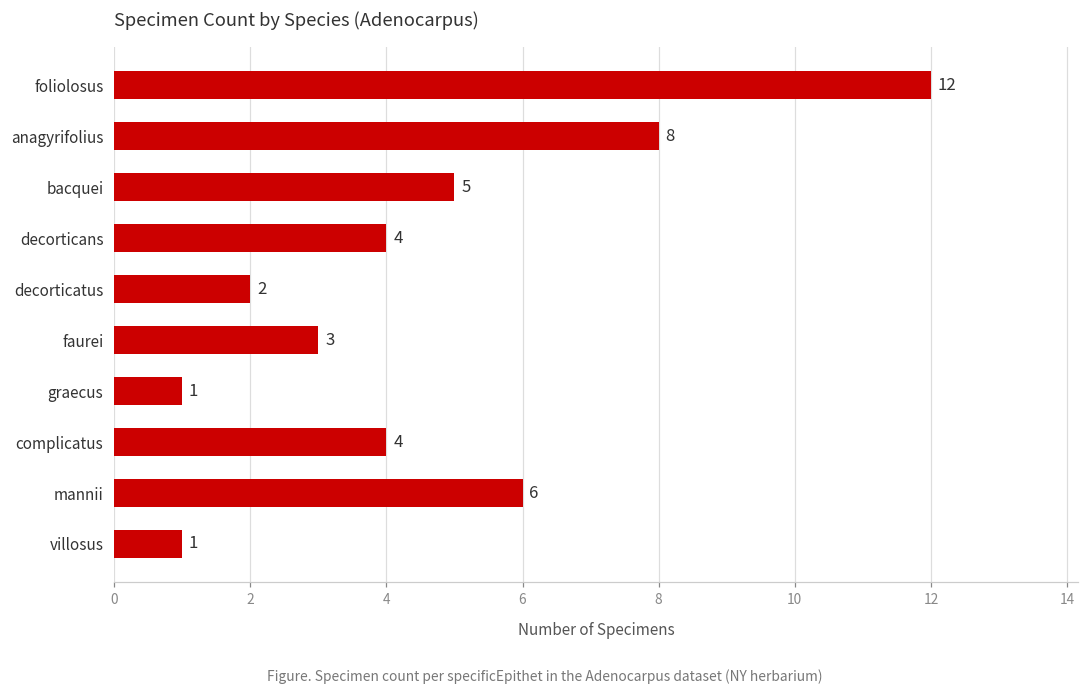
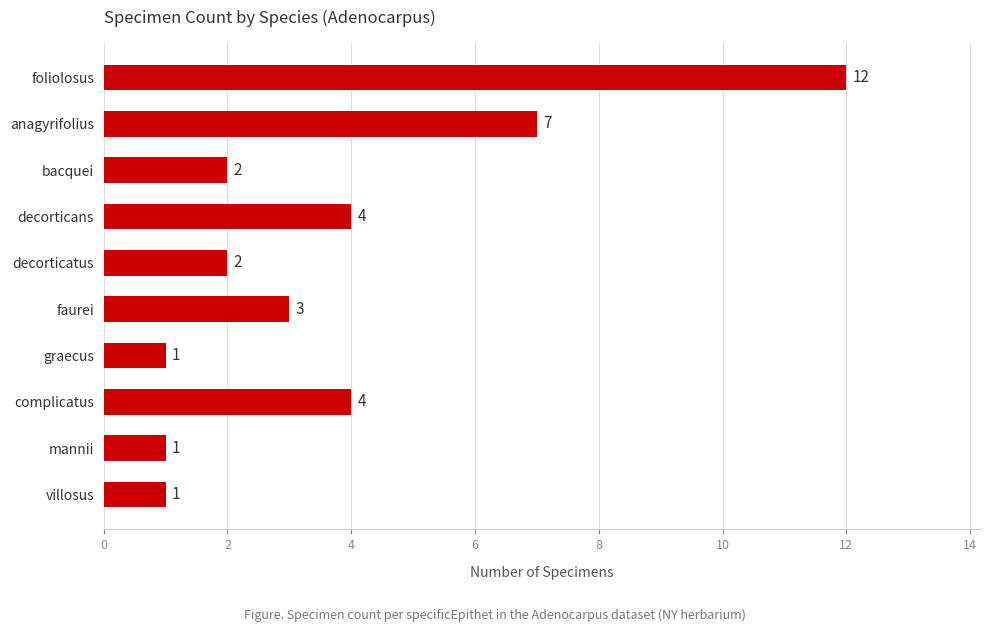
anagyrifolius: 8 -> 7
bacquei: 5 -> 2
mannii: 6 -> 1
